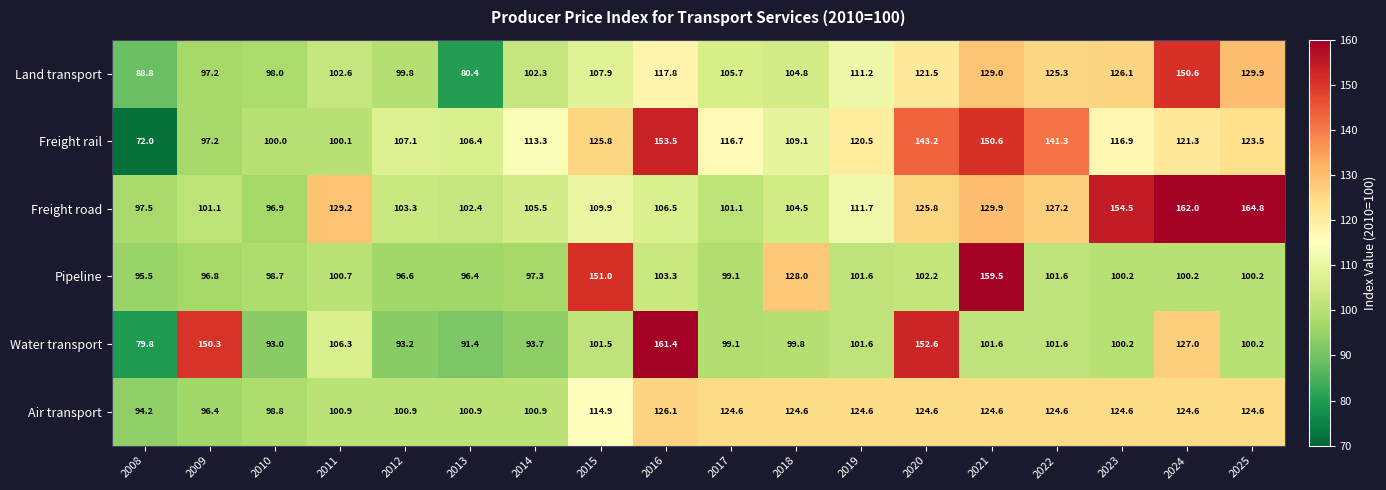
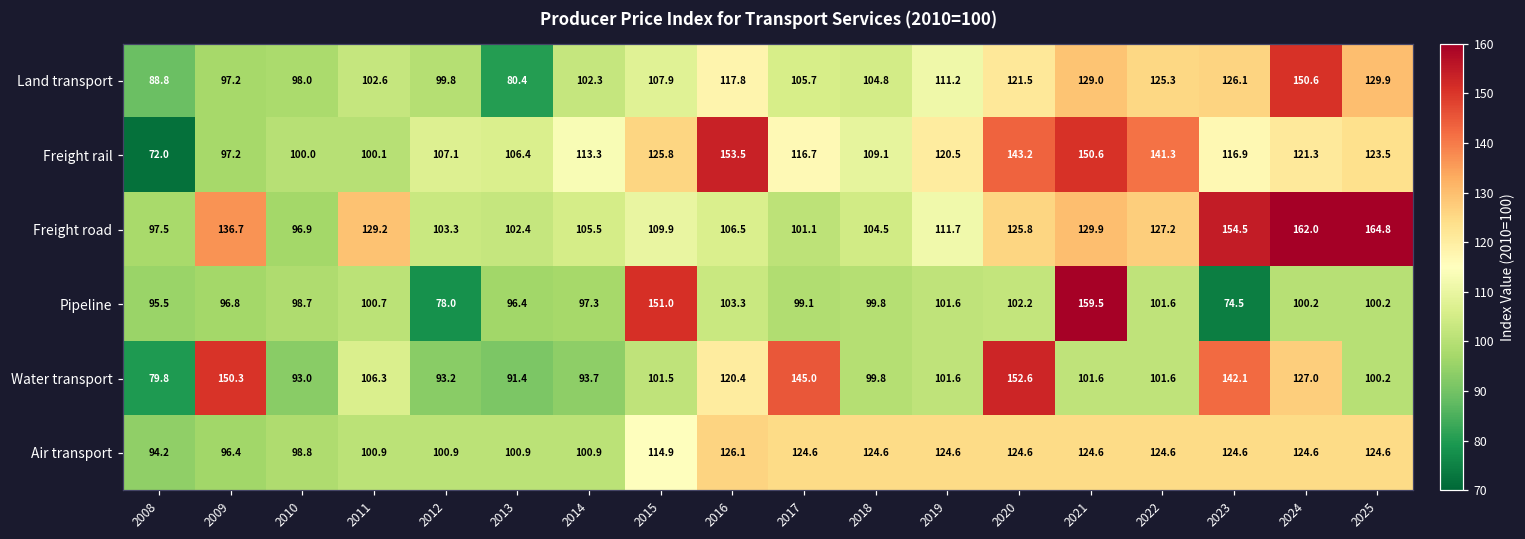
Freight road, 2009: 101.1 -> 136.7
Pipeline, 2012: 96.6 -> 78.0
Pipeline, 2018: 128.0 -> 99.8
Pipeline, 2023: 100.2 -> 74.5
Water transport, 2016: 161.4 -> 120.4
Water transport, 2017: 99.1 -> 145.0
Water transport, 2023: 100.2 -> 142.1
